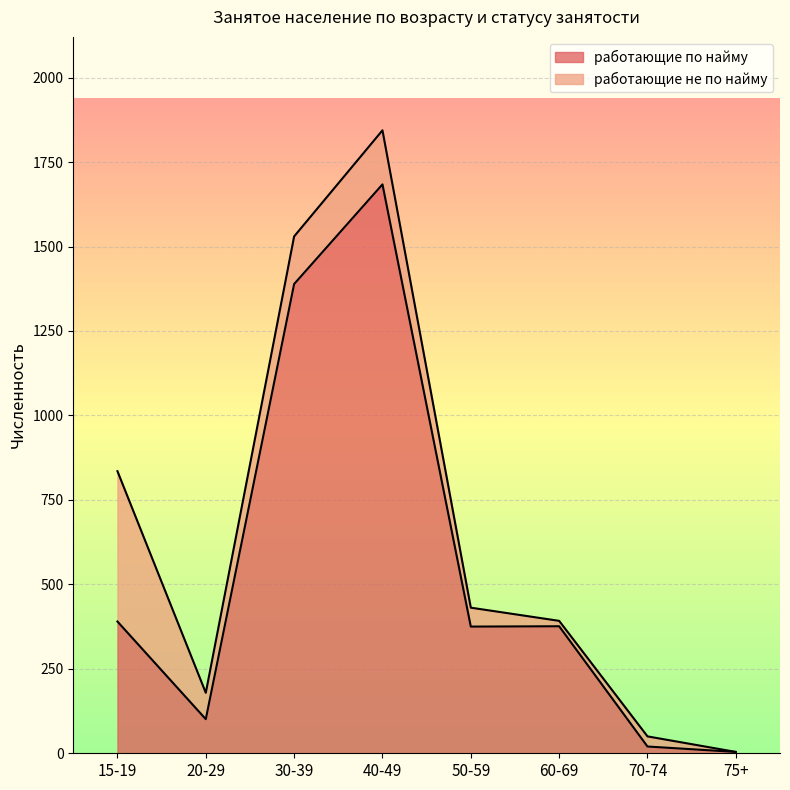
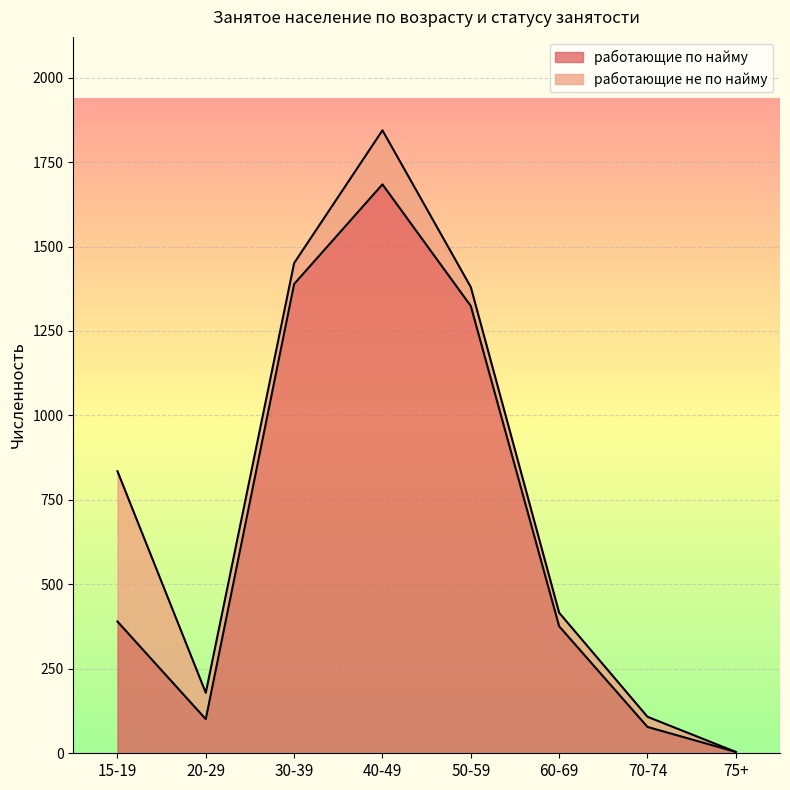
работающие не по найму, 30-39: 140 -> 60
работающие по найму, 50-59: 380 -> 1320
работающие не по найму, 60-69: 20 -> 40
работающие по найму, 70-74: 20 -> 80
